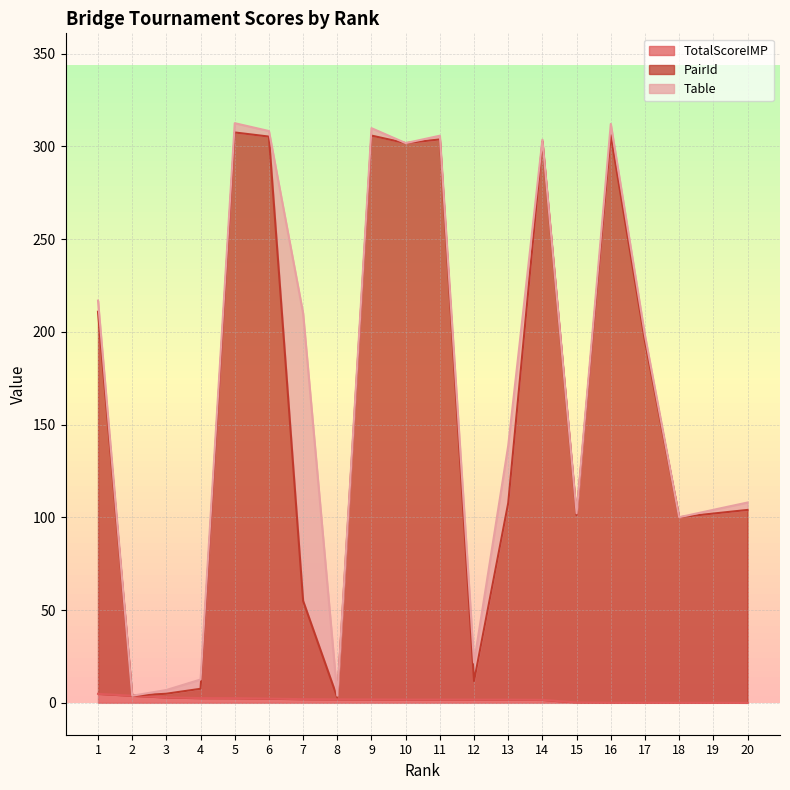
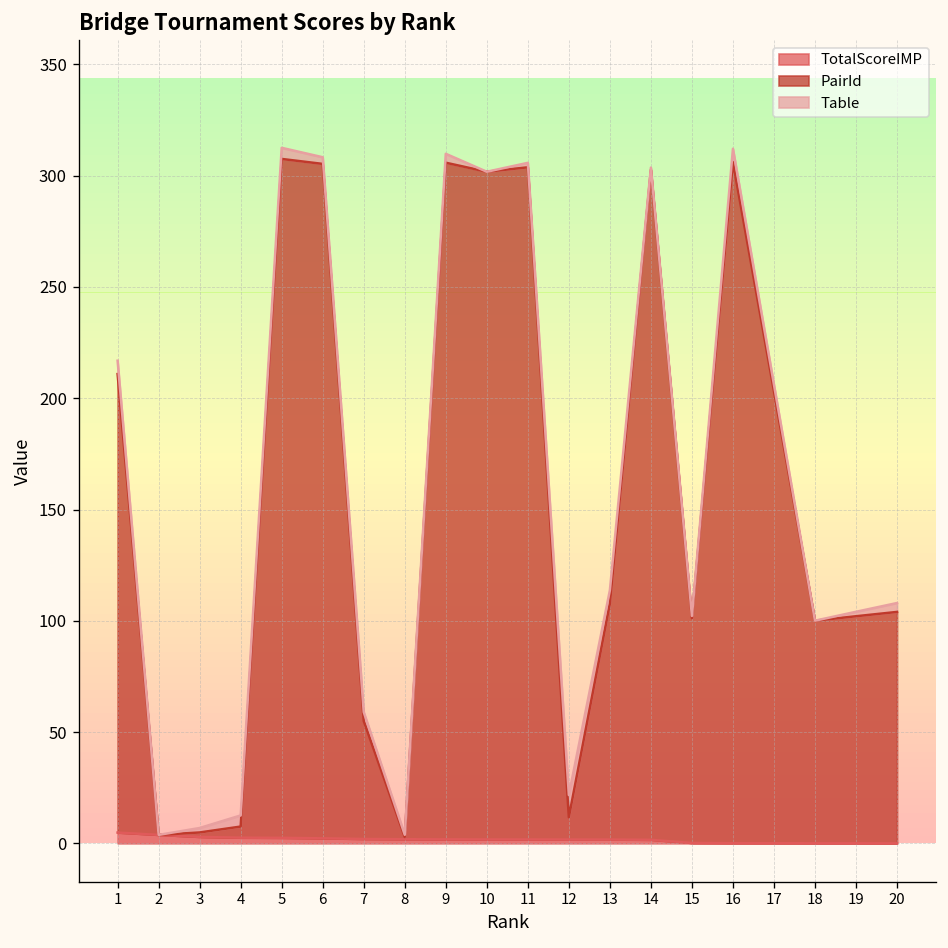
Table, 7: 155 -> 4
Table, 13: 31 -> 6
PairId, 17: 195 -> 203
